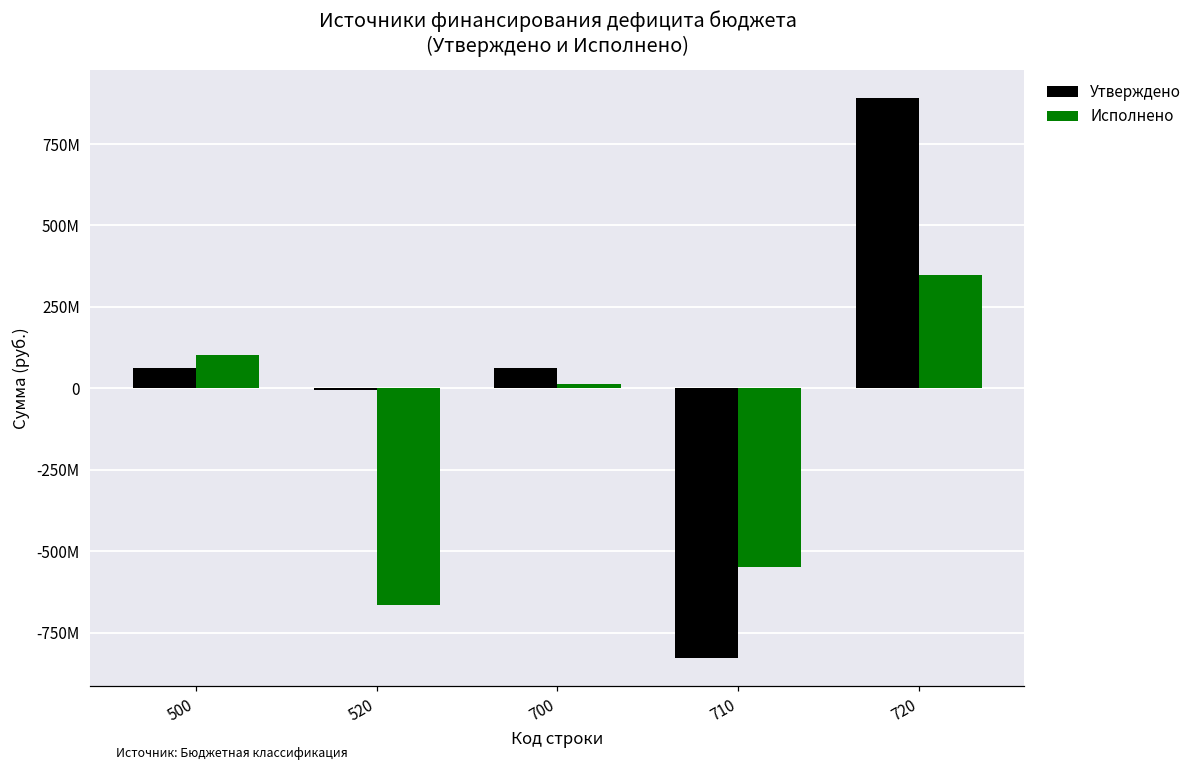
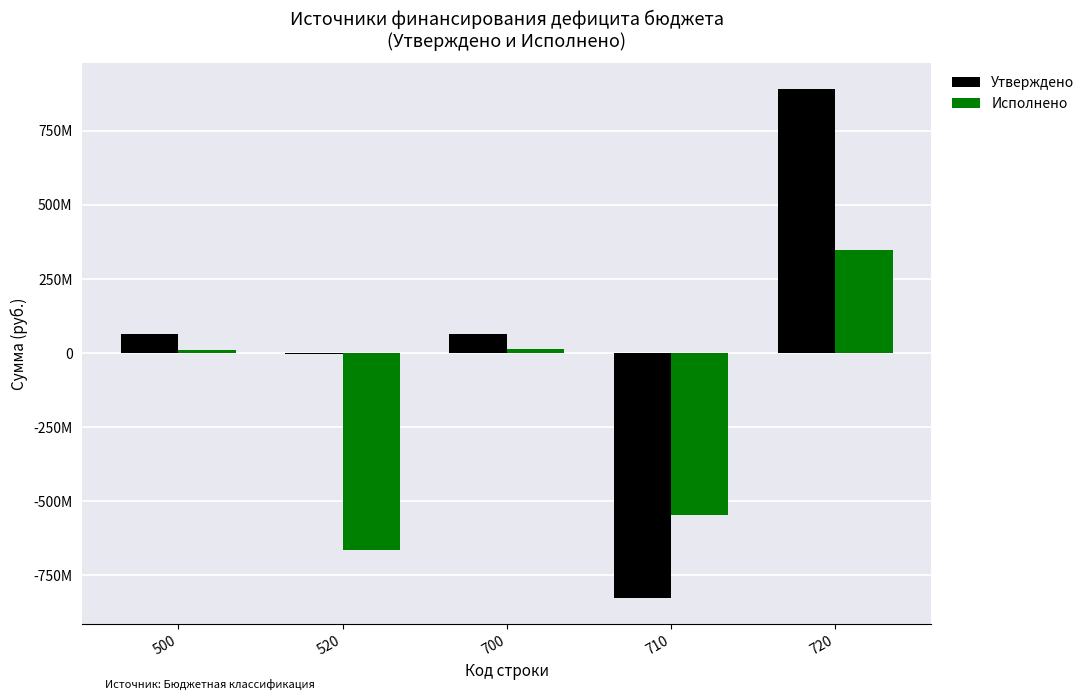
Исполнено, 500: 100000000 -> 10000000
